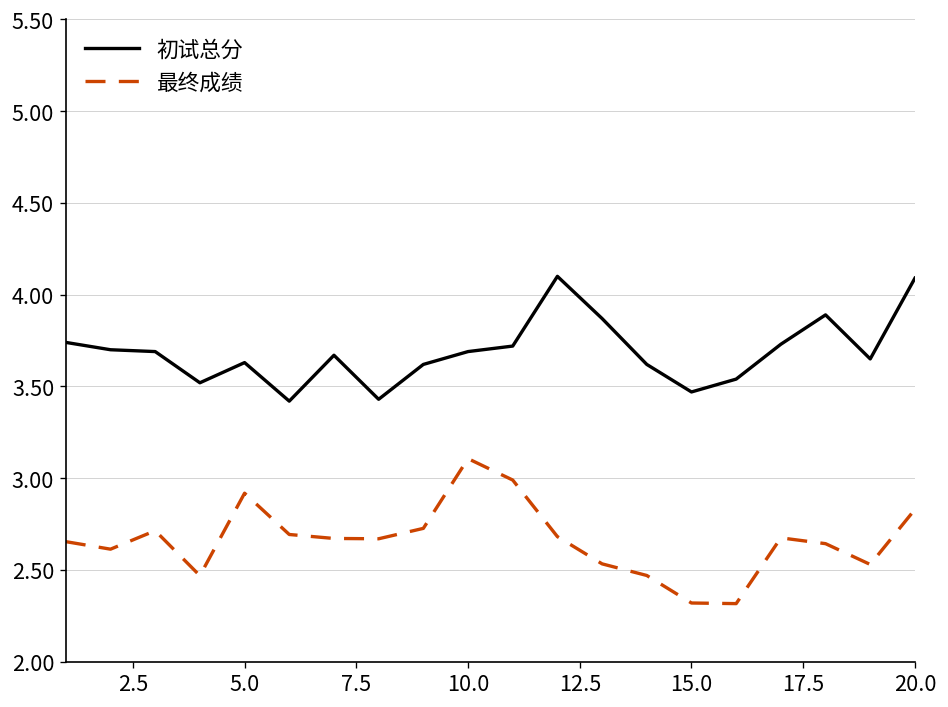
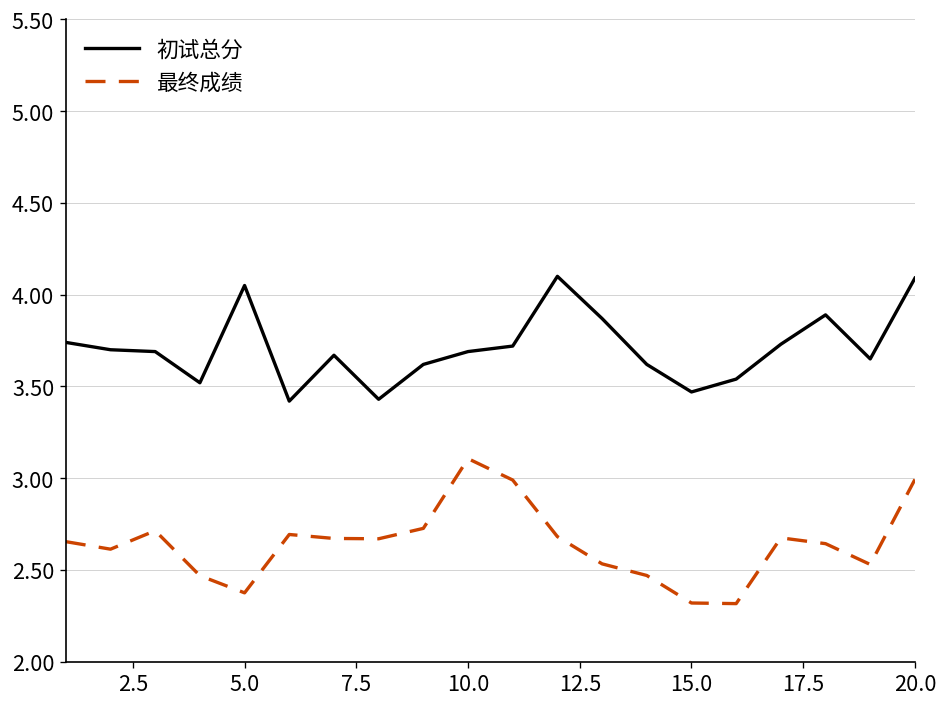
初试总分, 5.0: 3.63 -> 4.05
最终成绩, 5.0: 2.92 -> 2.38
最终成绩, 20.0: 2.83 -> 2.99
